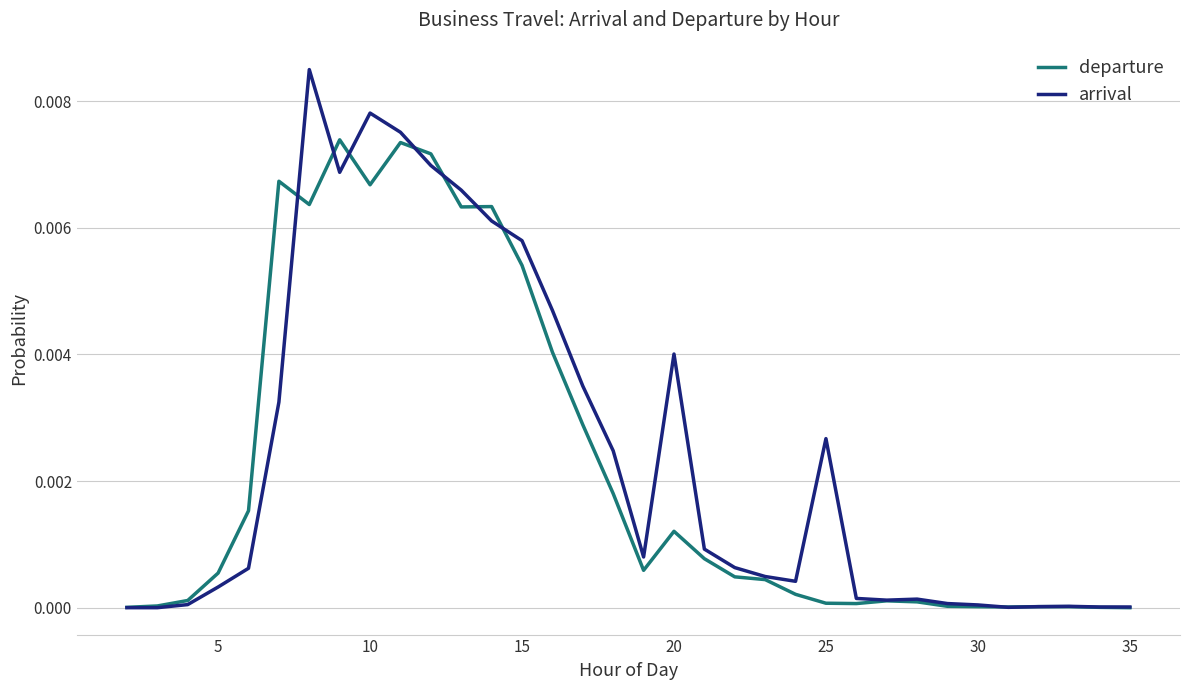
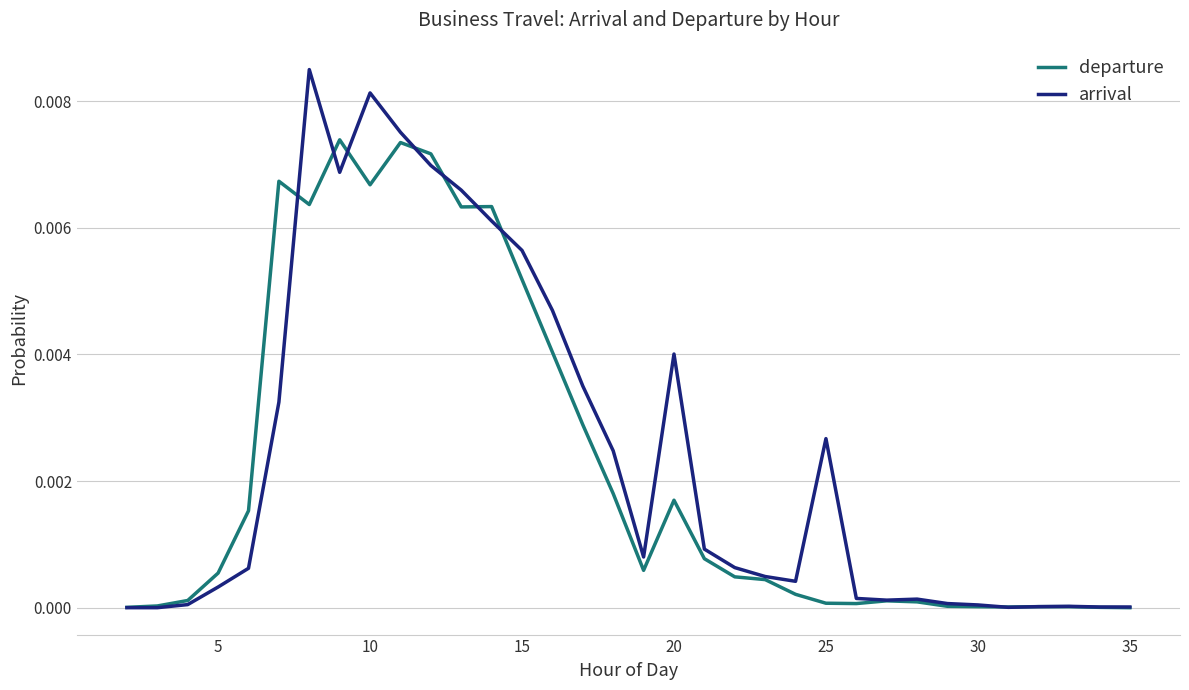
arrival, 10: 0.0078 -> 0.0081
departure, 15: 0.0054 -> 0.0052
arrival, 15: 0.0058 -> 0.0056
departure, 20: 0.0012 -> 0.0017
